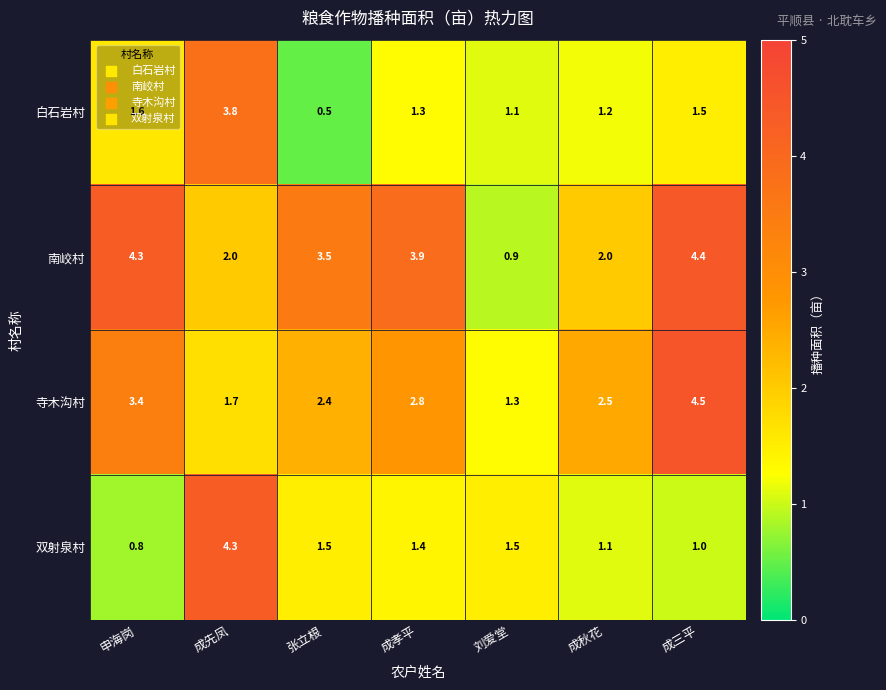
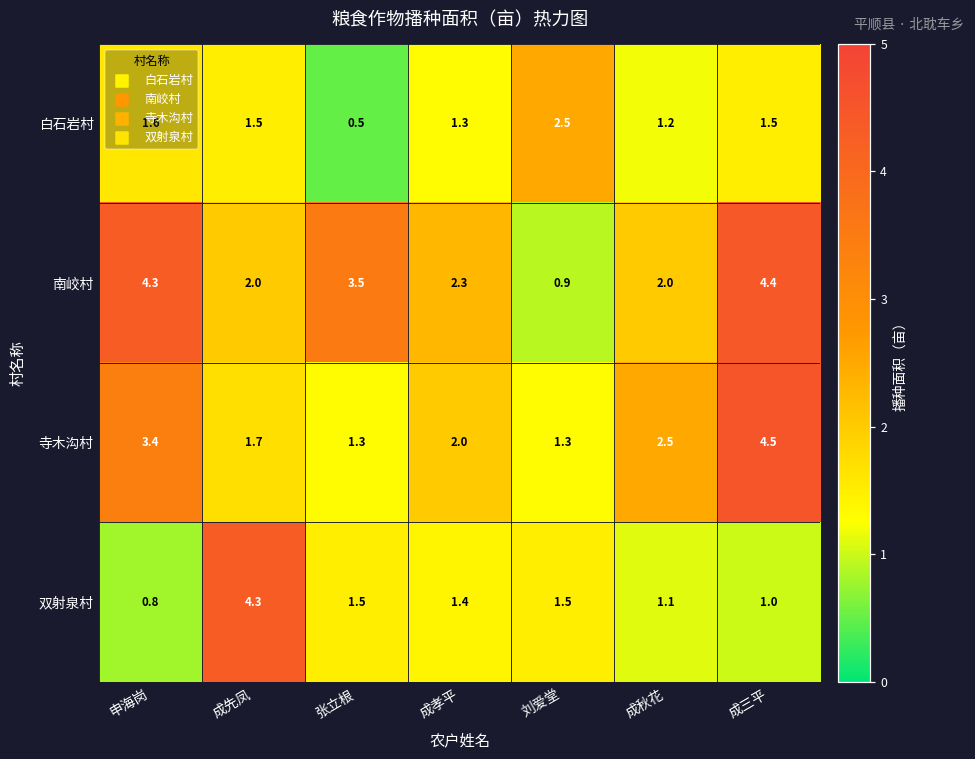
白石岩村, 成先凤: 3.8 -> 1.5
白石岩村, 刘爱堂: 1.1 -> 2.5
南峧村, 成孝平: 3.9 -> 2.3
寺木沟村, 张立根: 2.4 -> 1.3
寺木沟村, 成孝平: 2.8 -> 2.0
